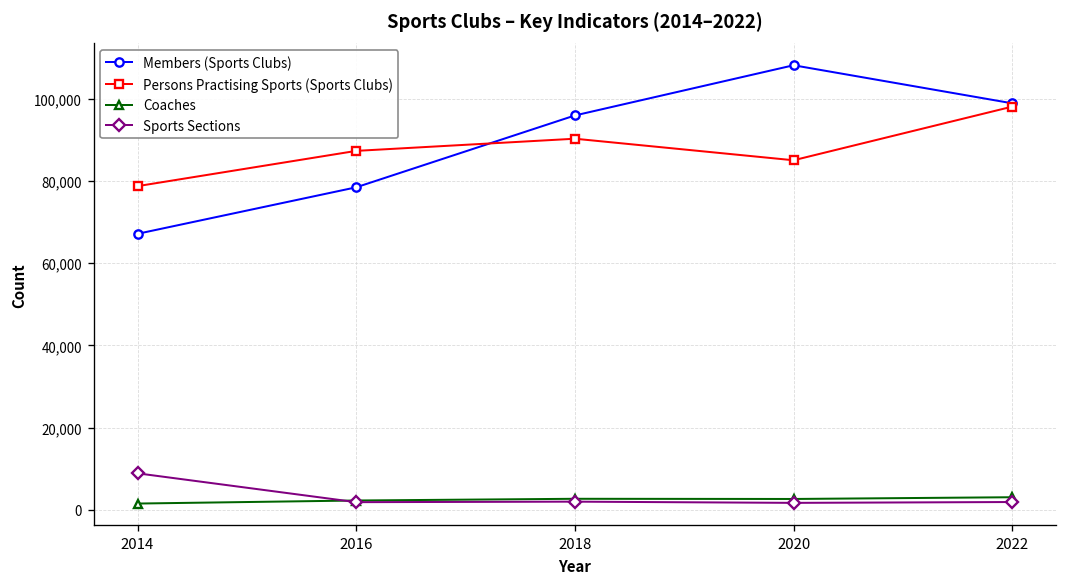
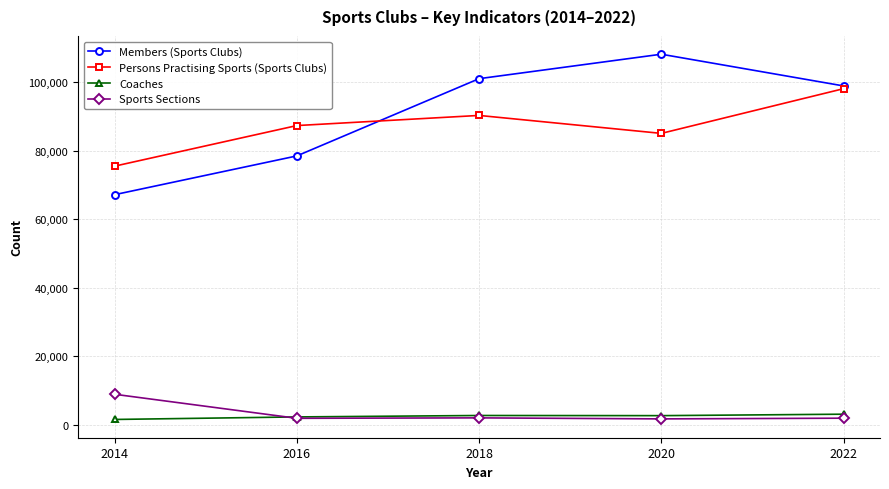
Persons Practising Sports (Sports Clubs), 2014: 79,000 -> 75,000
Members (Sports Clubs), 2018: 96,000 -> 101,000
